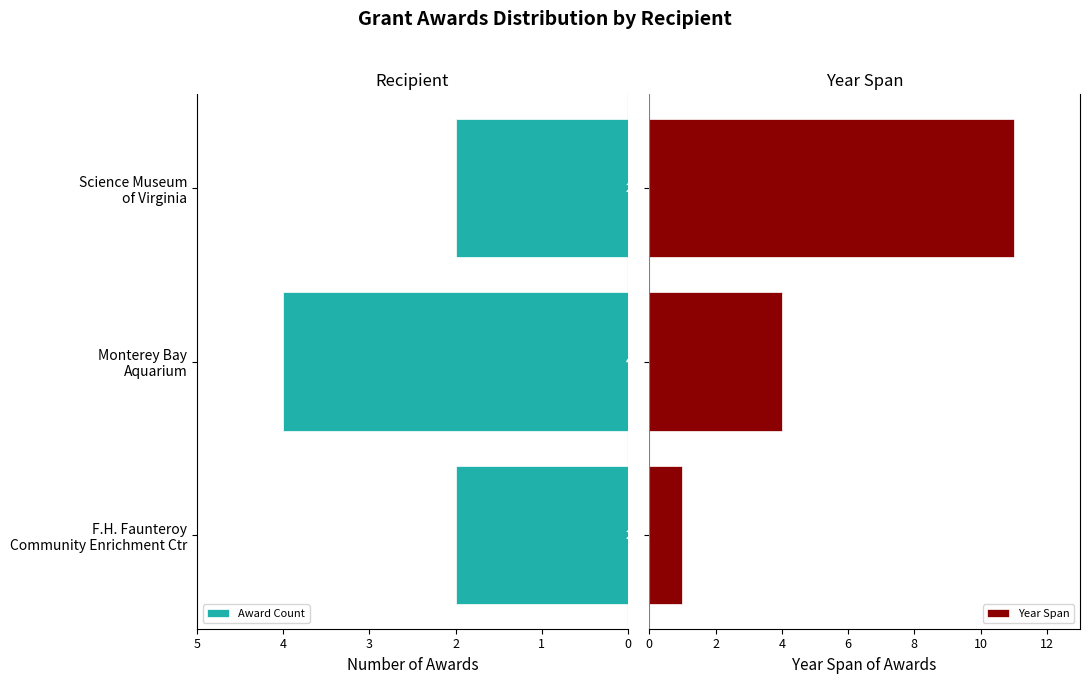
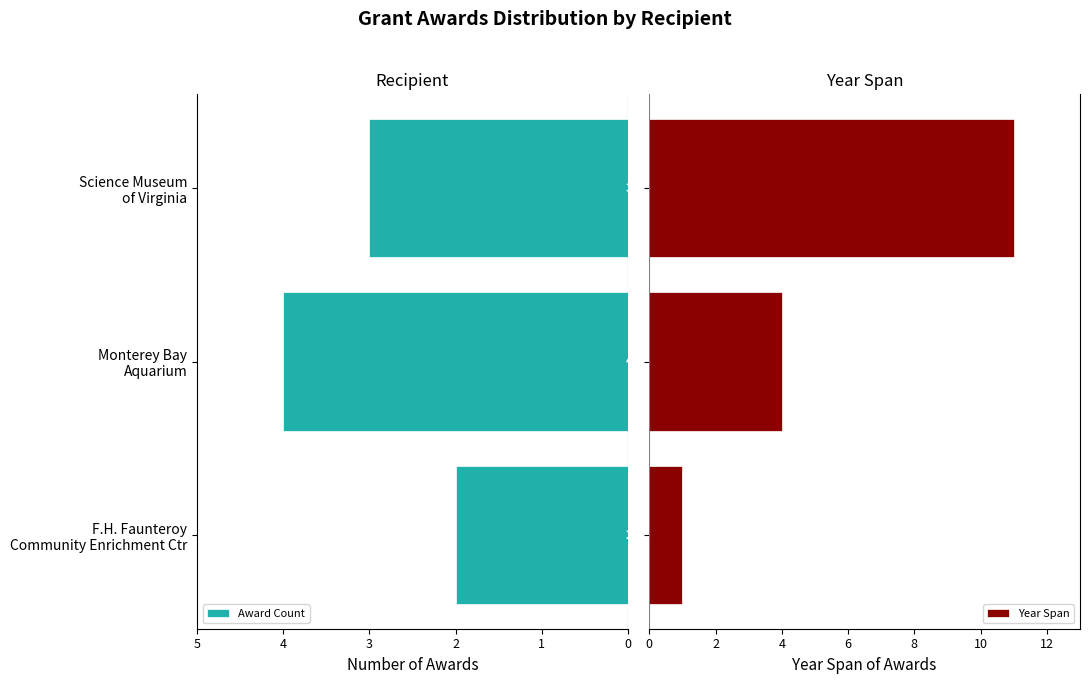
Recipient, Science Museum of Virginia: 2 -> 3
